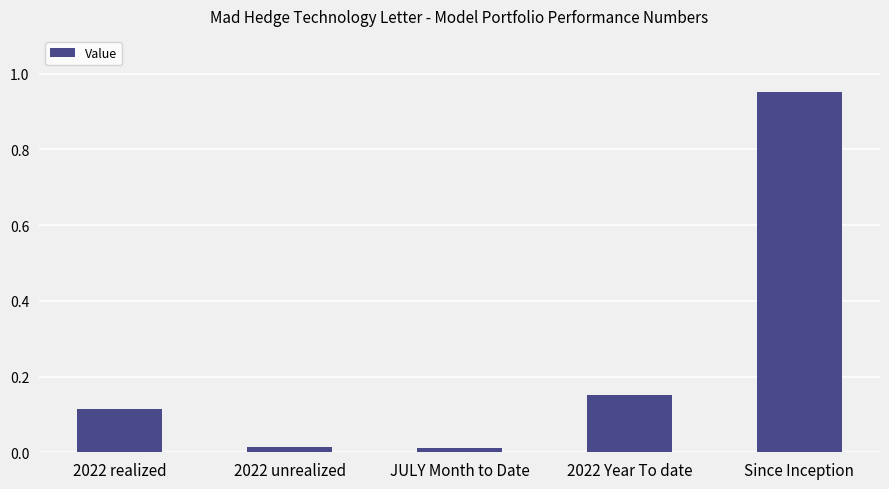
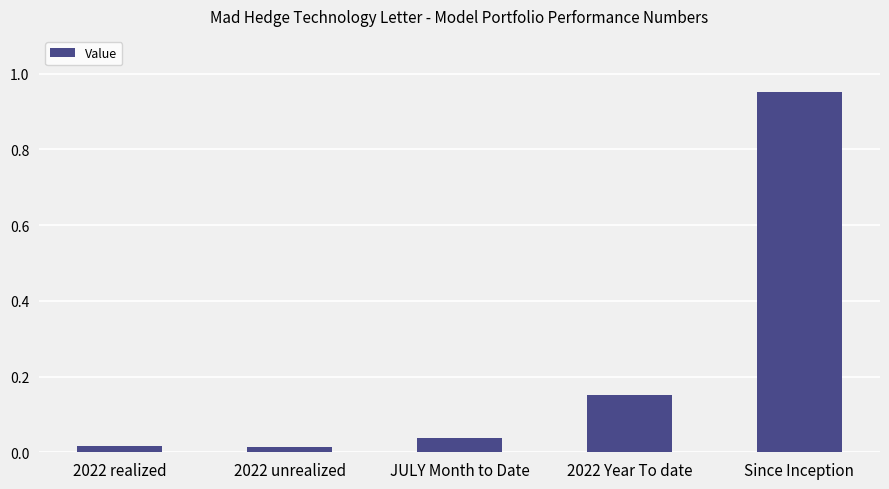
2022 realized: 0.11 -> 0.02
JULY Month to Date: 0.01 -> 0.04
